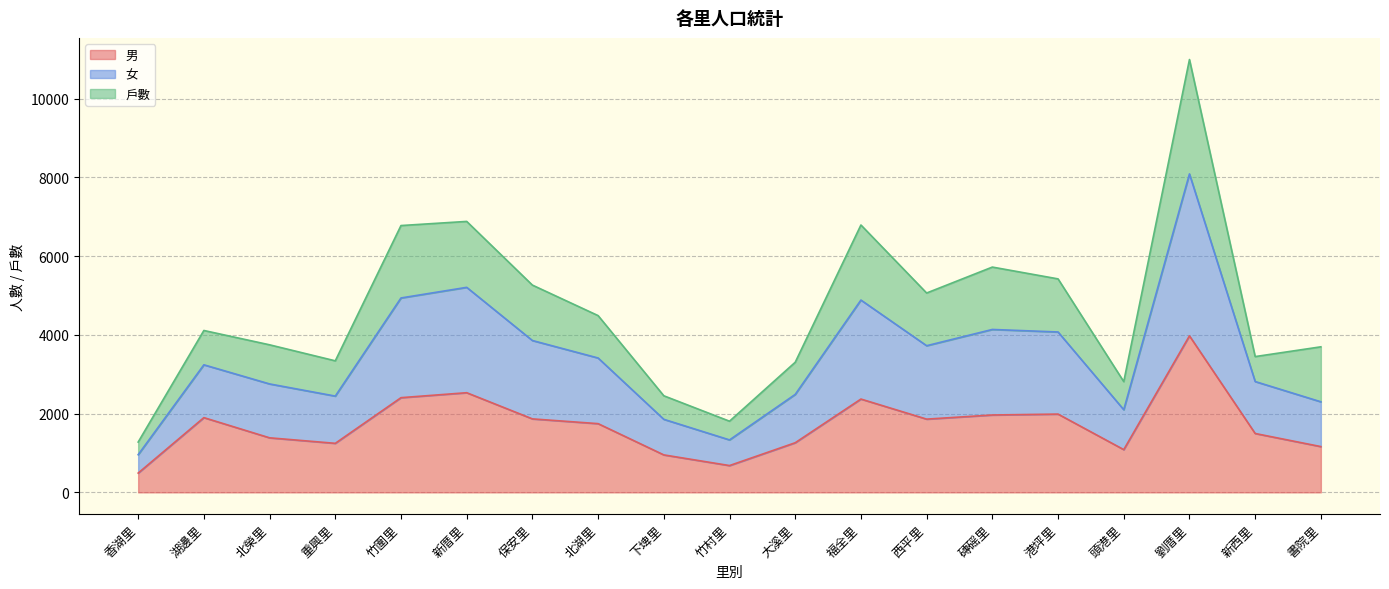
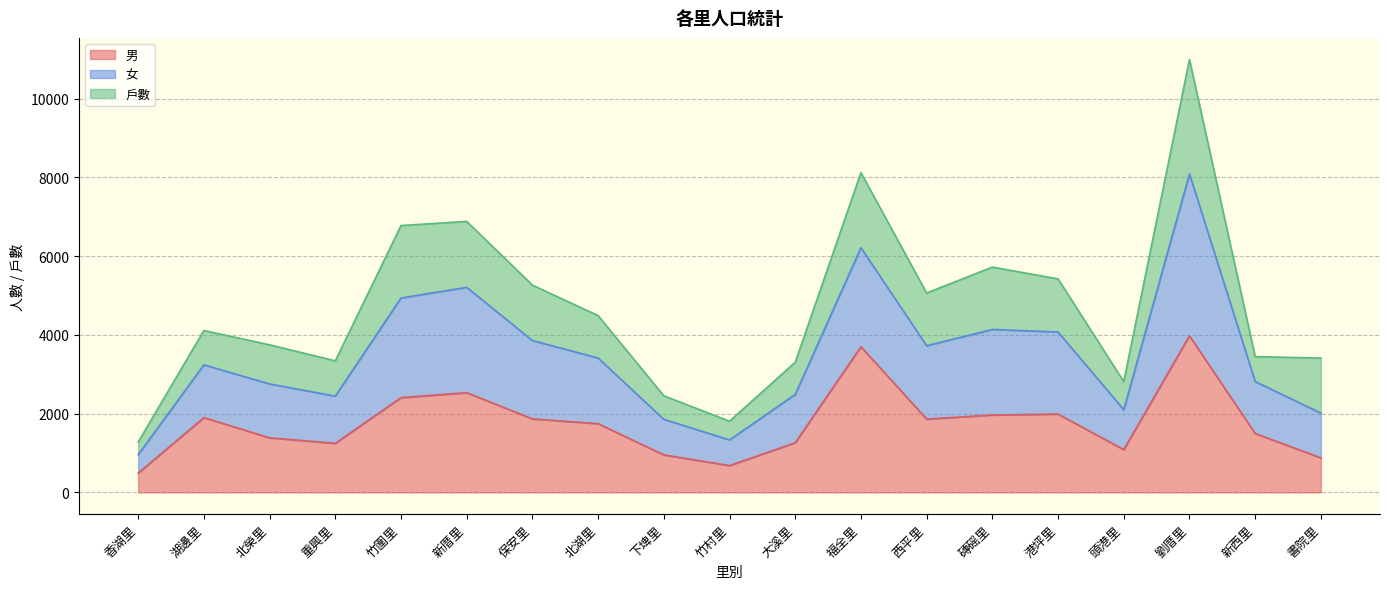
男, 福全里: 2400 -> 3700
男, 書院里: 1200 -> 900
